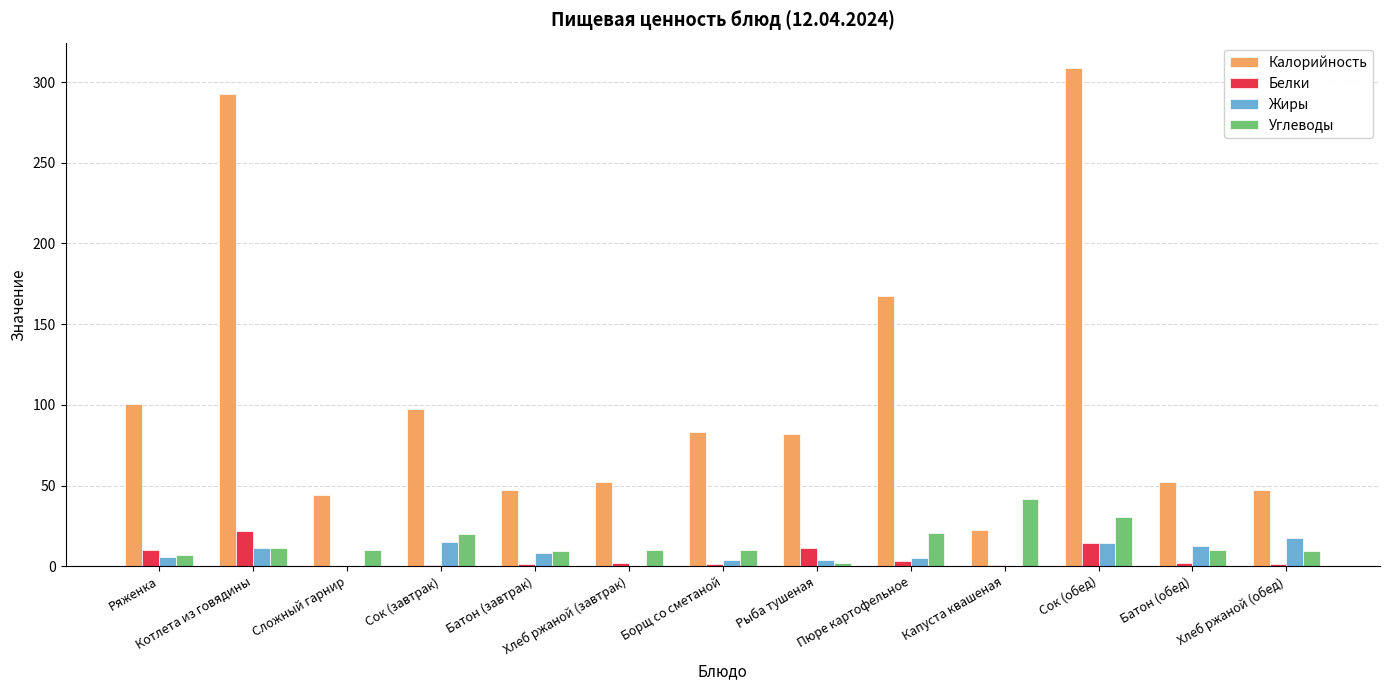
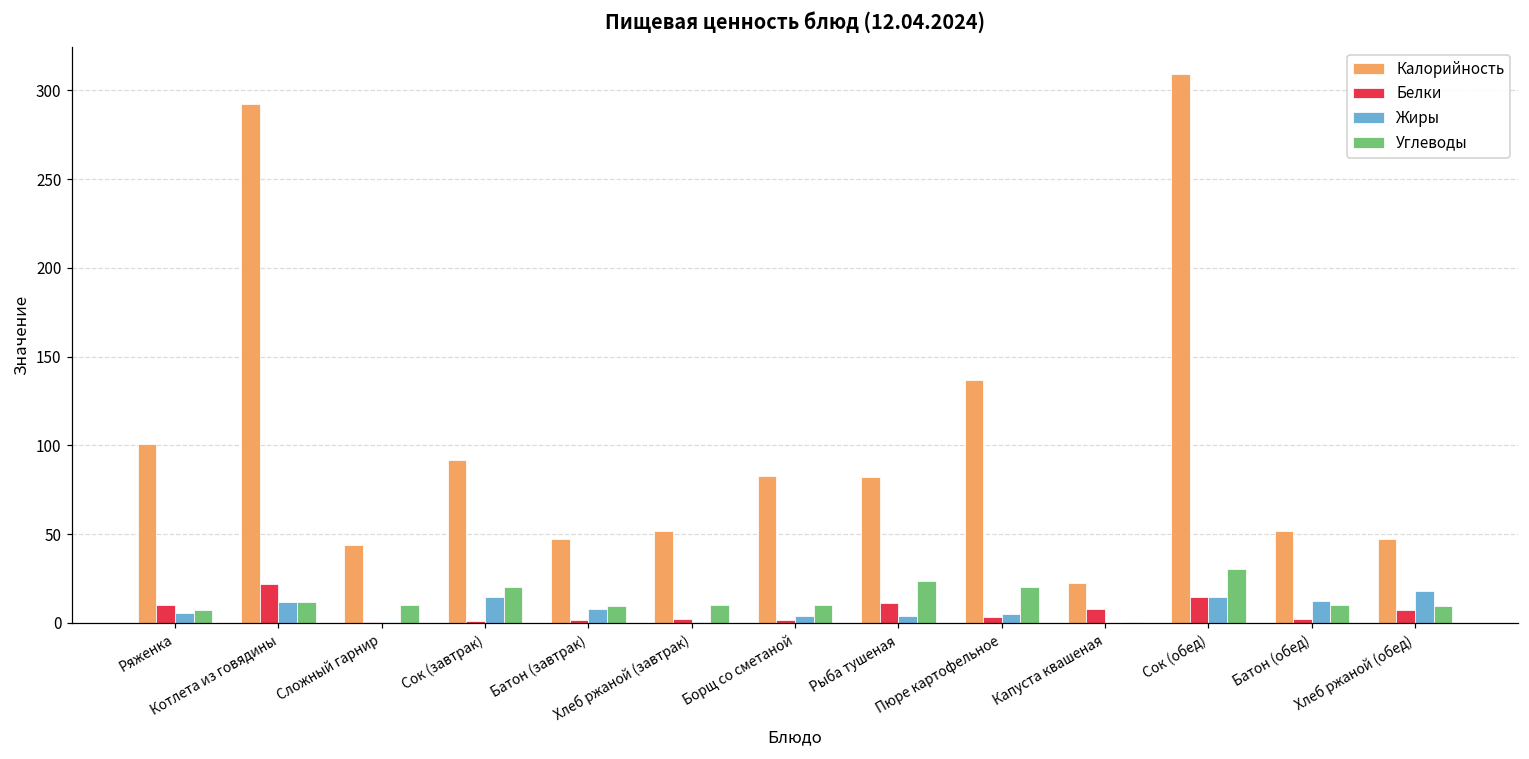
Калорийность, Сок (завтрак): 98 -> 92
Углеводы, Рыба тушеная: 2 -> 23
Калорийность, Пюре картофельное: 168 -> 137
Белки, Капуста квашеная: 1 -> 8
Углеводы, Капуста квашеная: 41 -> 0
Белки, Хлеб ржаной (обед): 2 -> 7
